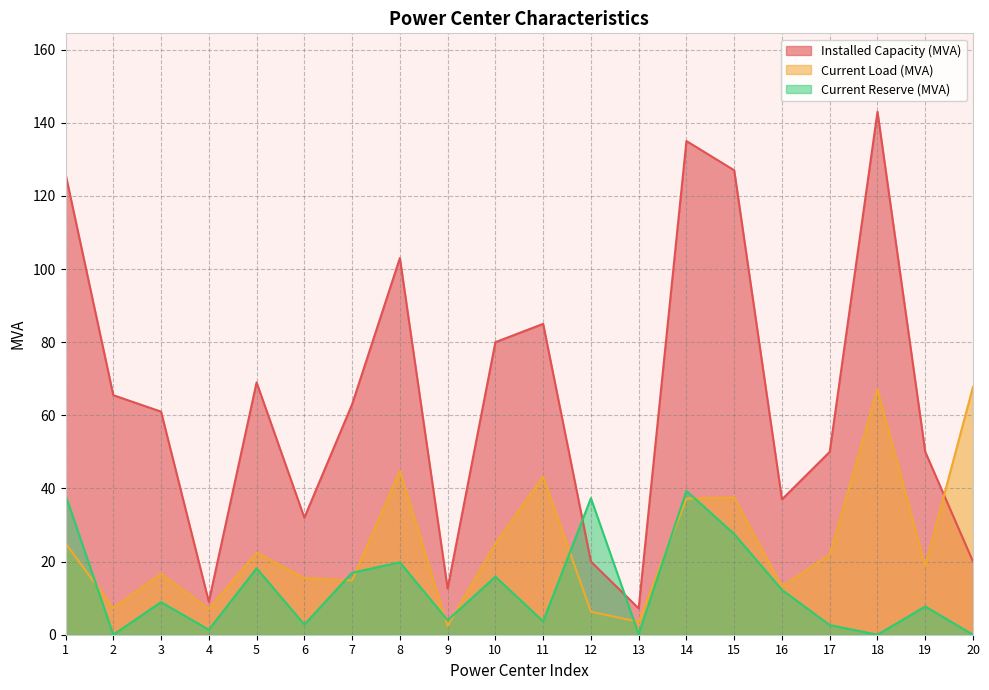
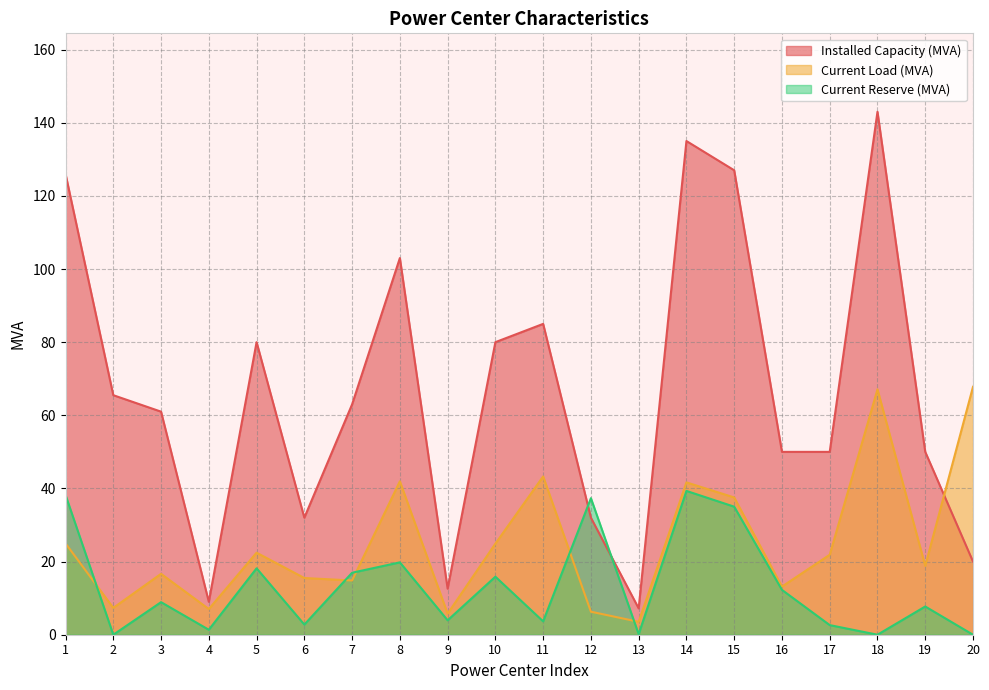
Installed Capacity (MVA), 5: 69 -> 80
Current Load (MVA), 8: 45 -> 42
Current Load (MVA), 9: 2 -> 6
Installed Capacity (MVA), 12: 20 -> 32
Current Load (MVA), 14: 37 -> 42
Current Reserve (MVA), 15: 28 -> 35
Installed Capacity (MVA), 16: 37 -> 50
